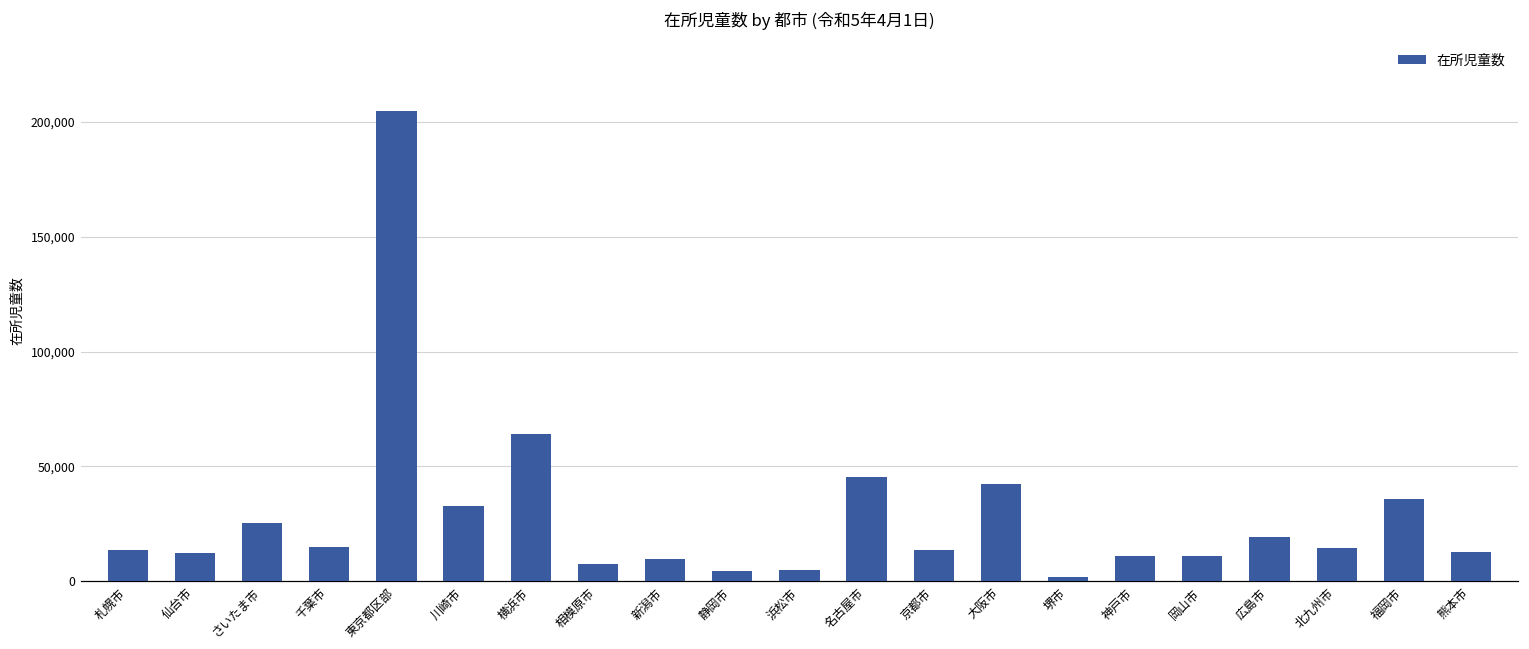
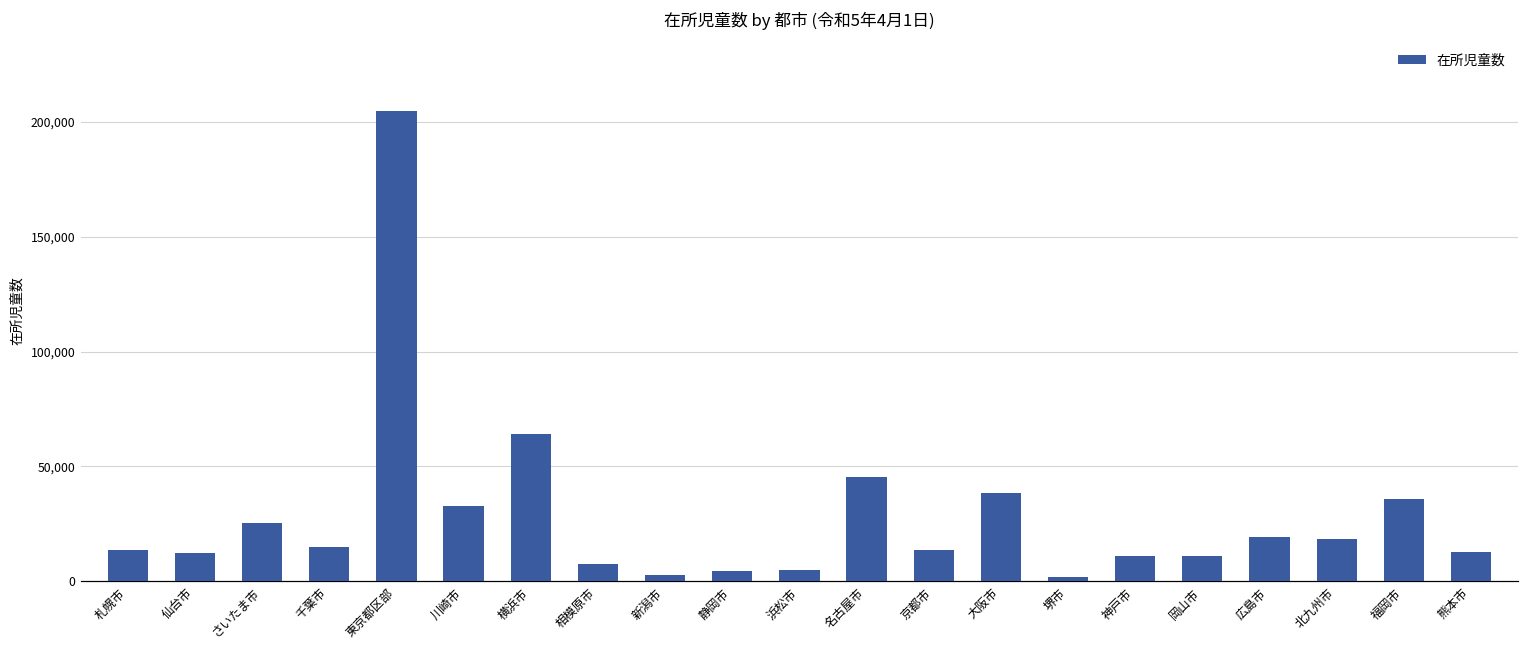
新潟市: 10,000 -> 3,000
大阪市: 42,000 -> 38,000
北九州市: 14,000 -> 18,000
